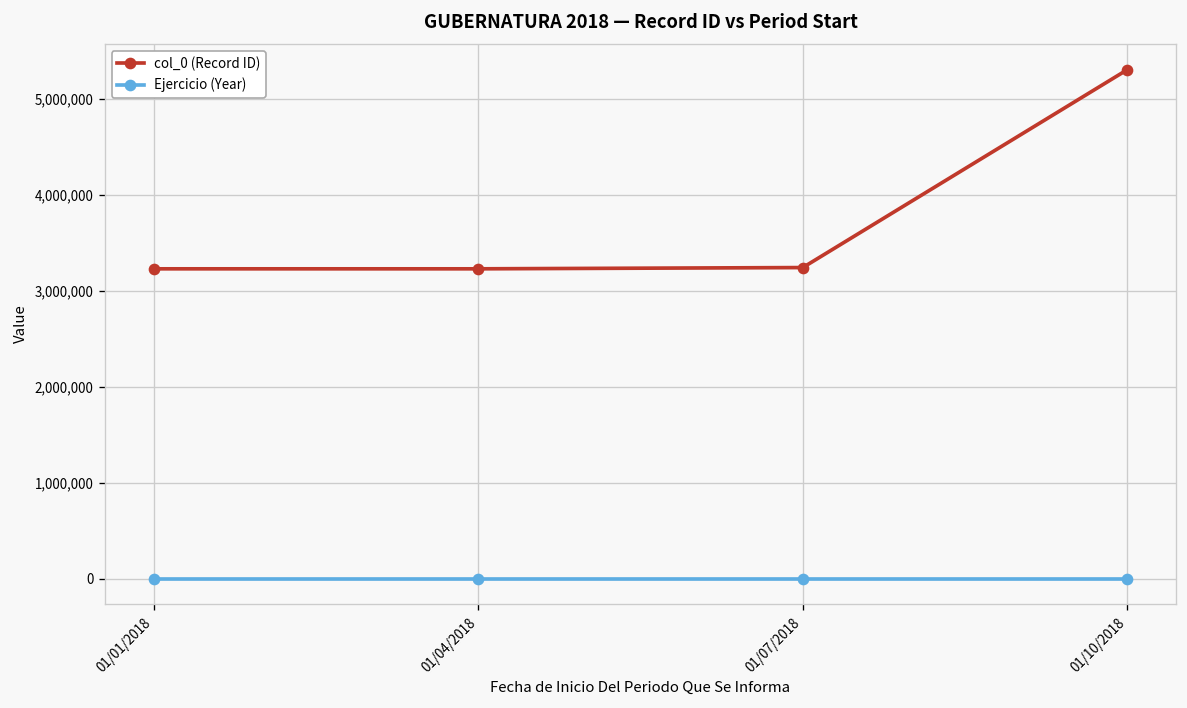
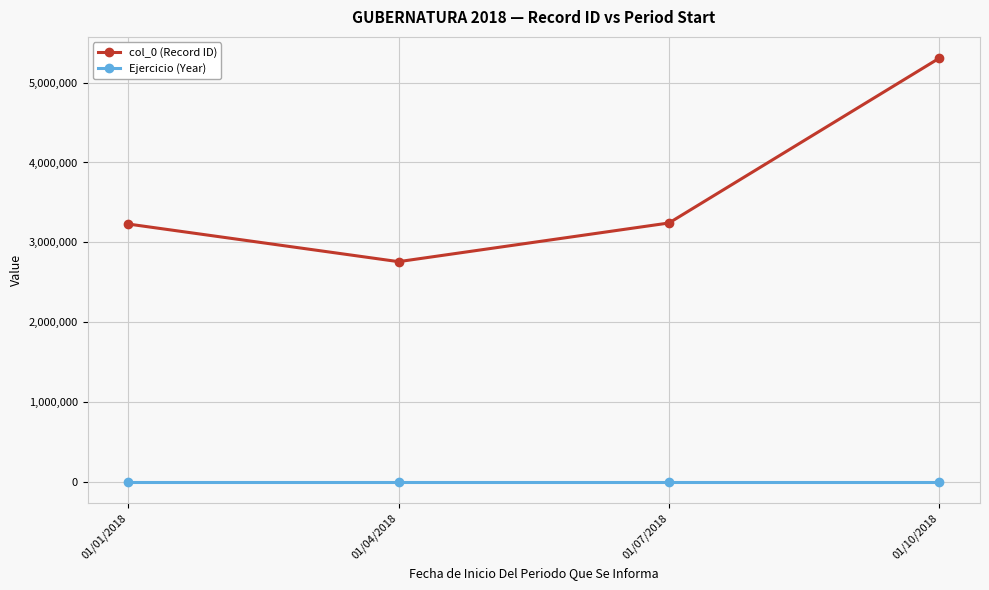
col_0 (Record ID), 01/04/2018: 3,200,000 -> 2,800,000
